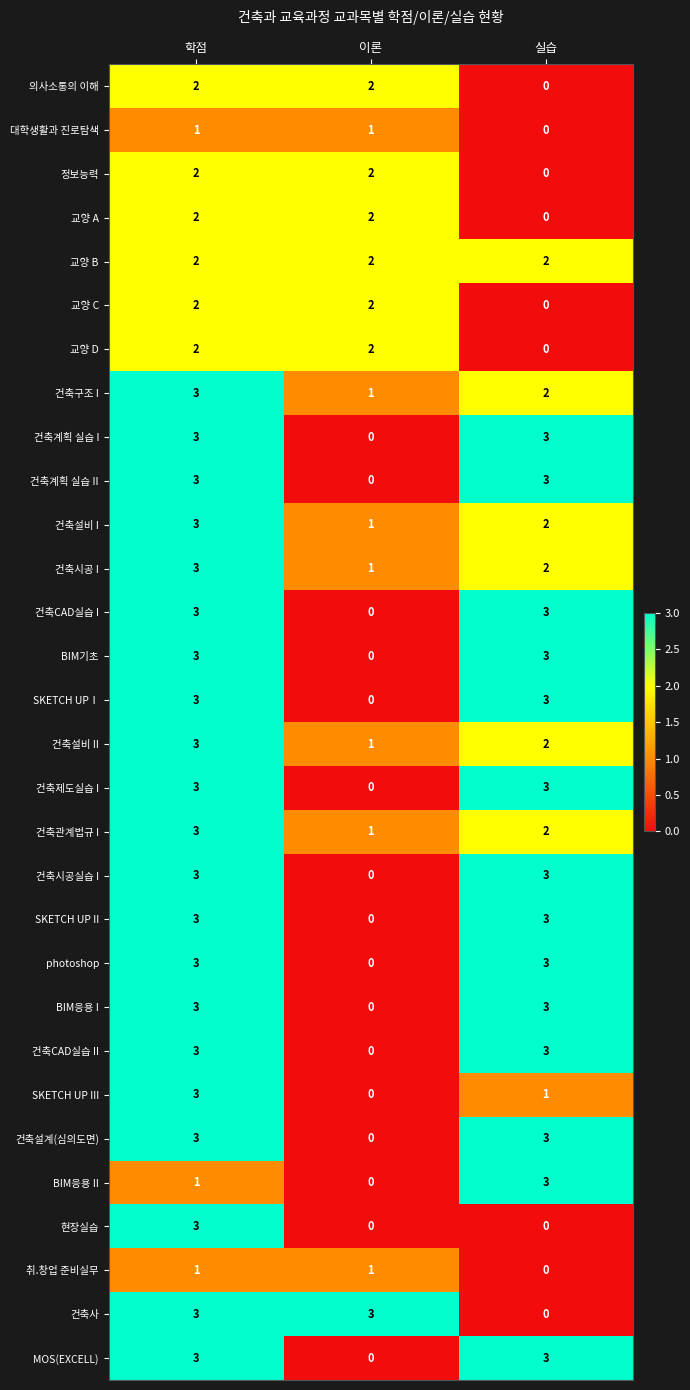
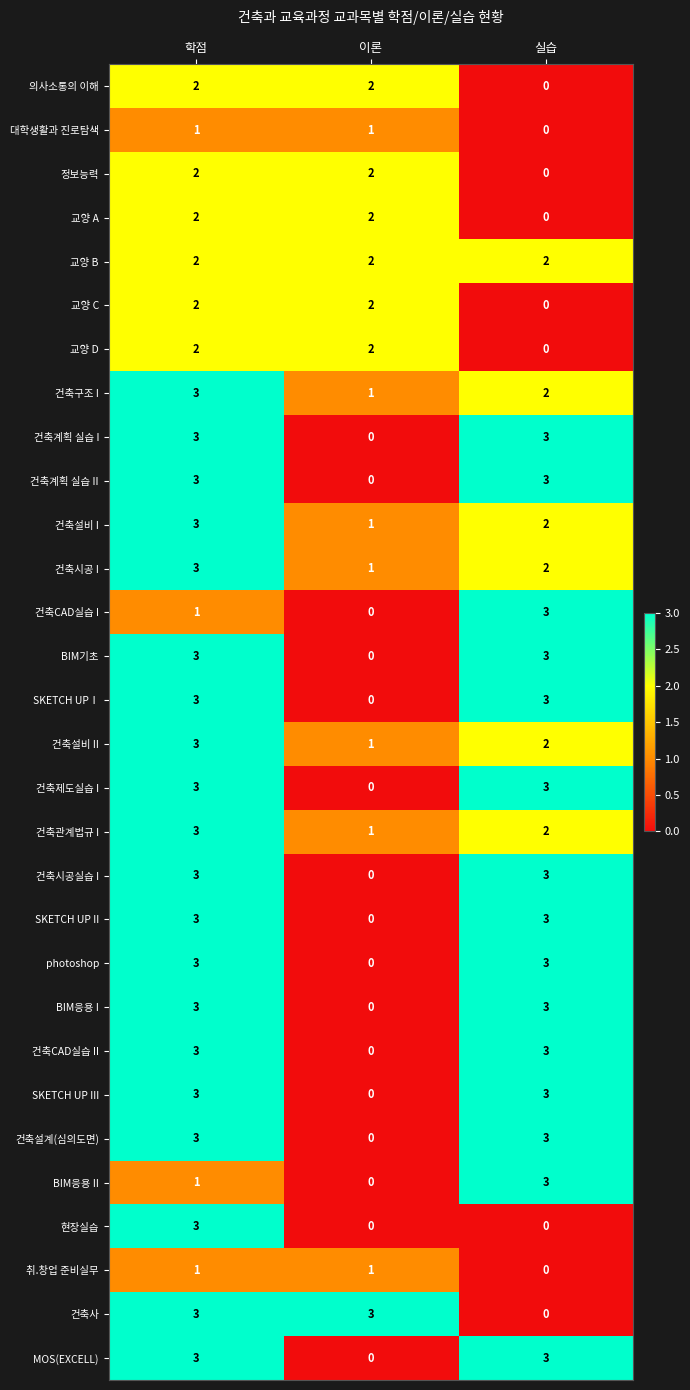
건축CAD실습 I, 학점: 3 -> 1
SKETCH UP III, 실습: 1 -> 3
